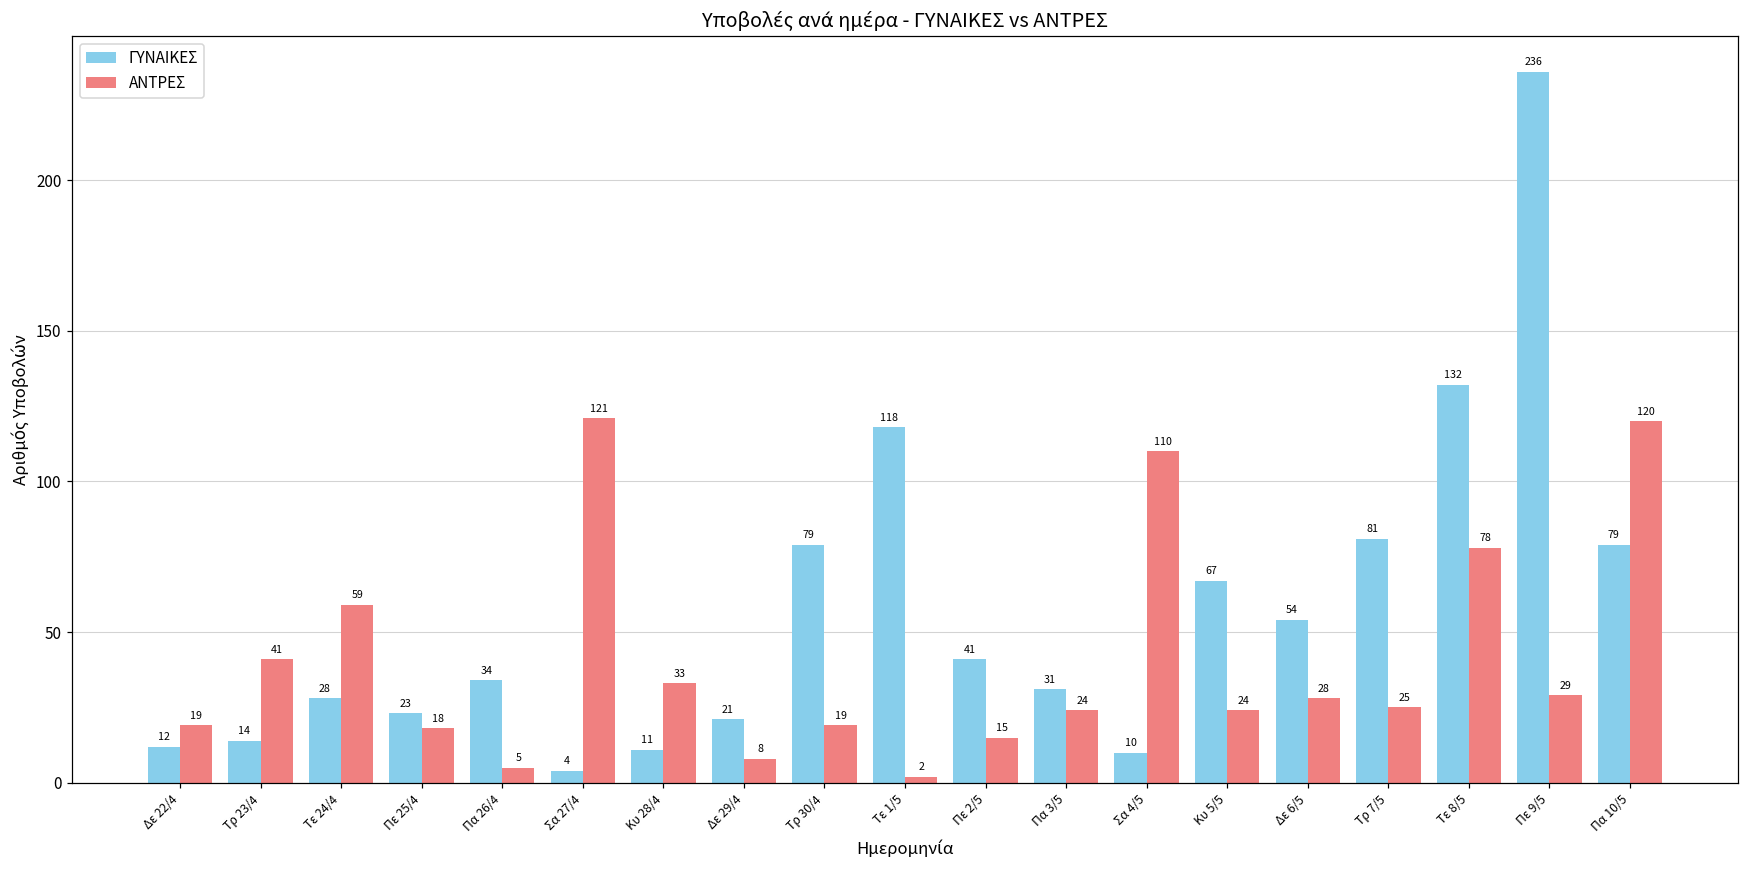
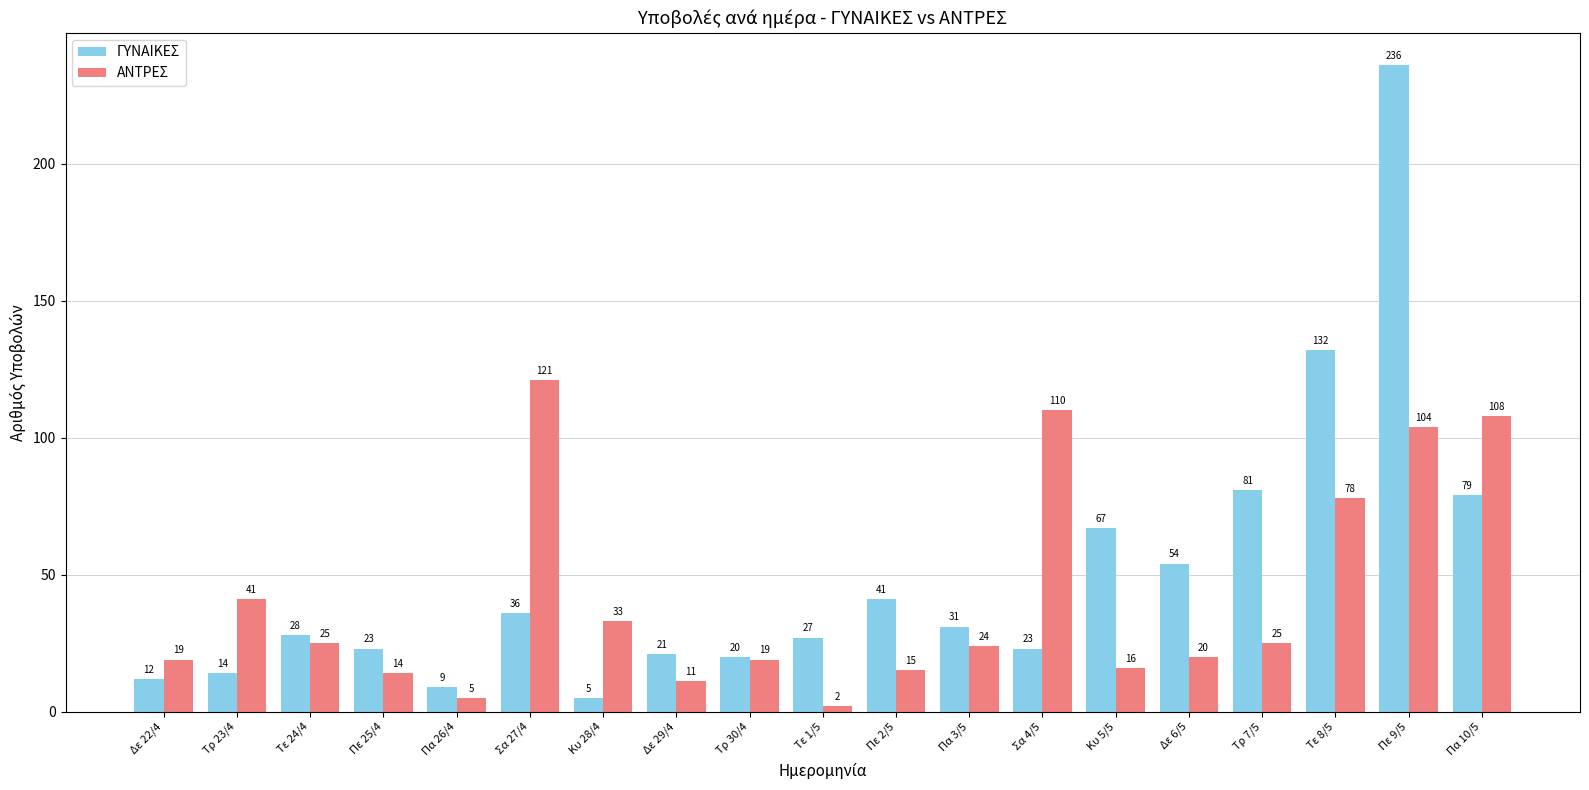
ΑΝΤΡΕΣ, Τε 24/4: 59 -> 25
ΑΝΤΡΕΣ, Πε 25/4: 18 -> 14
ΓΥΝΑΙΚΕΣ, Πα 26/4: 34 -> 9
ΓΥΝΑΙΚΕΣ, Σα 27/4: 4 -> 36
ΓΥΝΑΙΚΕΣ, Κυ 28/4: 11 -> 5
ΑΝΤΡΕΣ, Δε 29/4: 8 -> 11
ΓΥΝΑΙΚΕΣ, Τρ 30/4: 79 -> 20
ΓΥΝΑΙΚΕΣ, Τε 1/5: 118 -> 27
ΓΥΝΑΙΚΕΣ, Σα 4/5: 10 -> 23
ΑΝΤΡΕΣ, Κυ 5/5: 24 -> 16
ΑΝΤΡΕΣ, Δε 6/5: 28 -> 20
ΑΝΤΡΕΣ, Πε 9/5: 29 -> 104
ΑΝΤΡΕΣ, Πα 10/5: 120 -> 108
